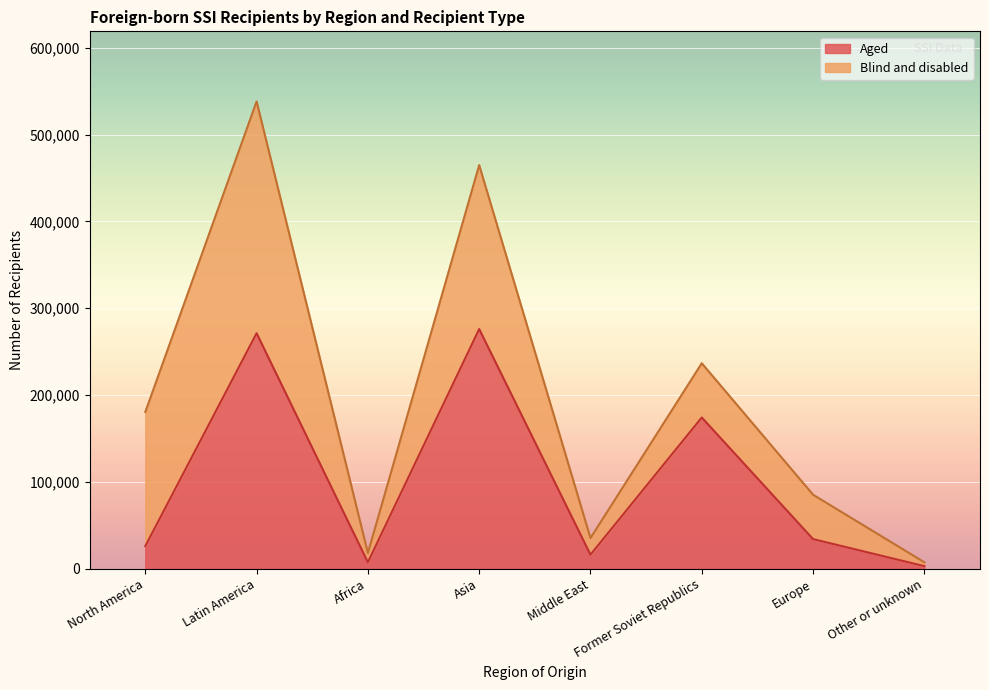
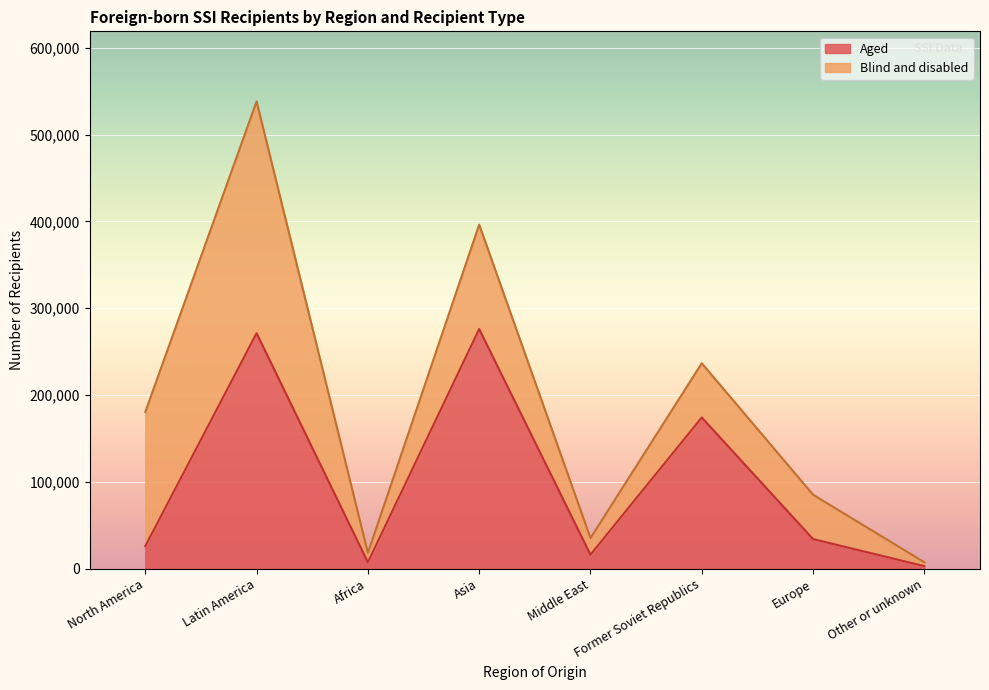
Blind and disabled, Asia: 190,000 -> 120,000
